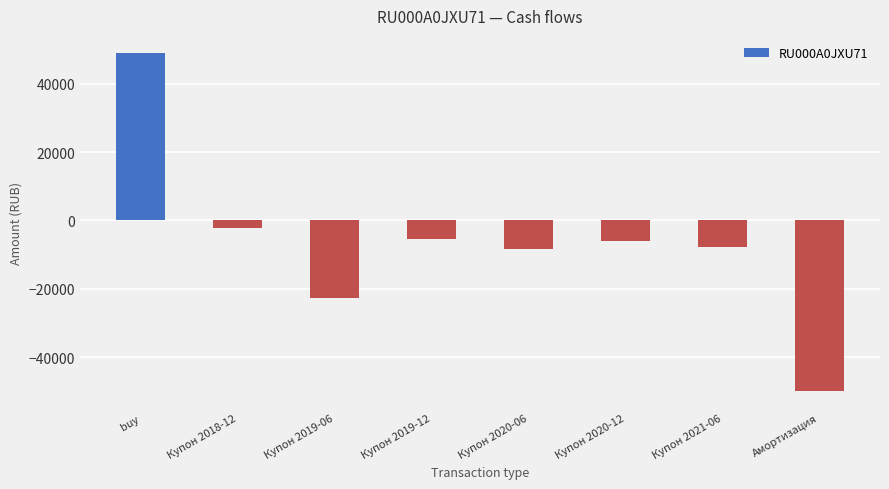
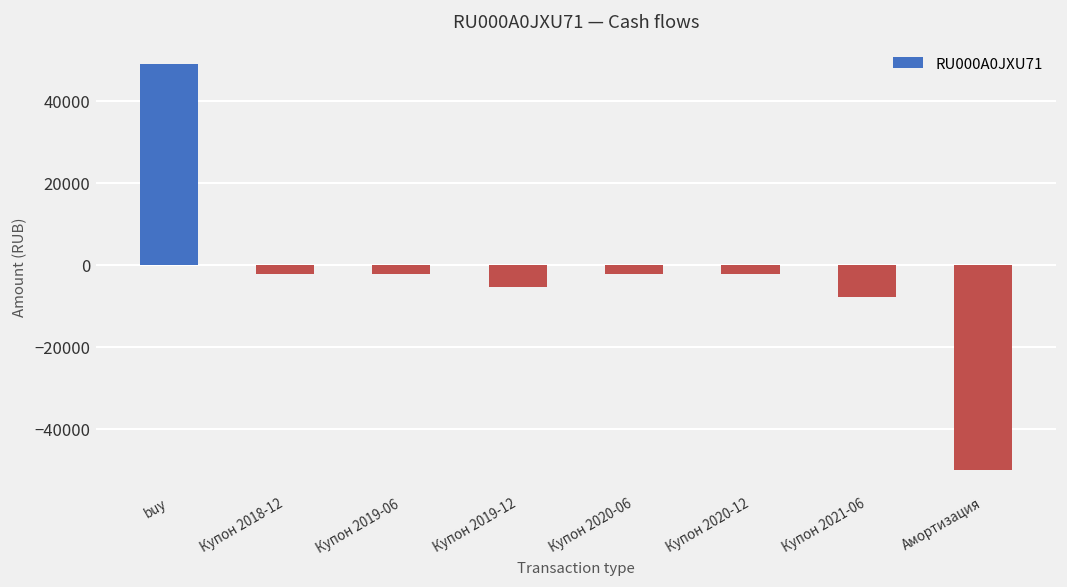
Купон 2019-06: -23000 -> -2000
Купон 2020-06: -8000 -> -2000
Купон 2020-12: -6000 -> -2000
